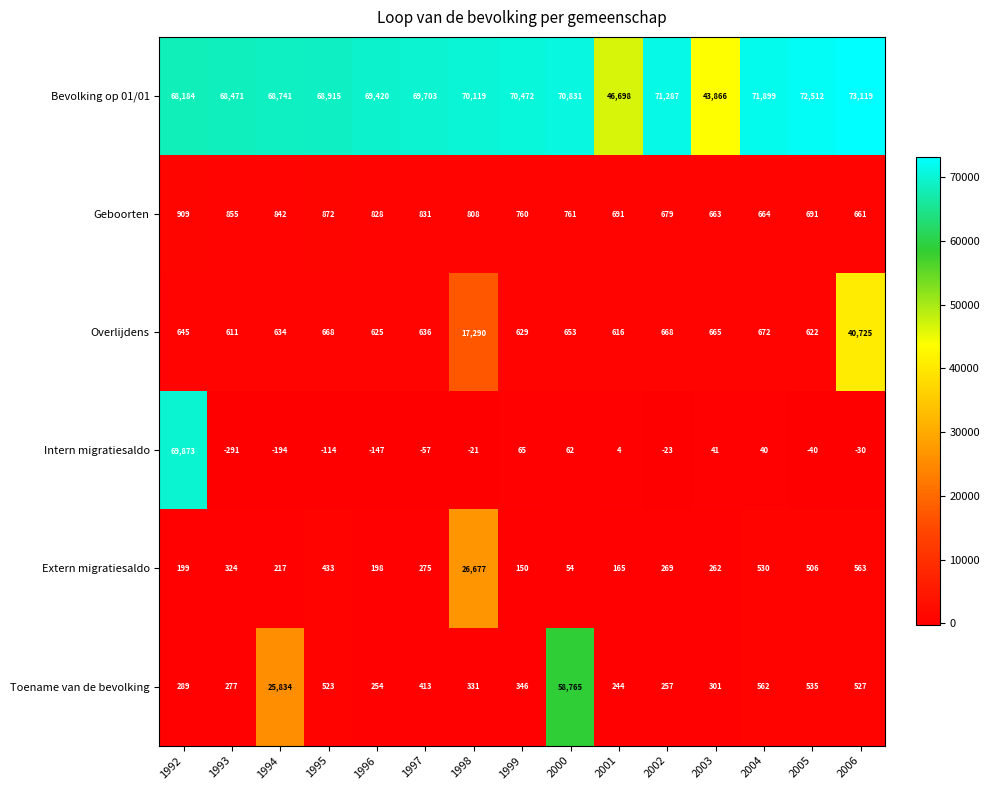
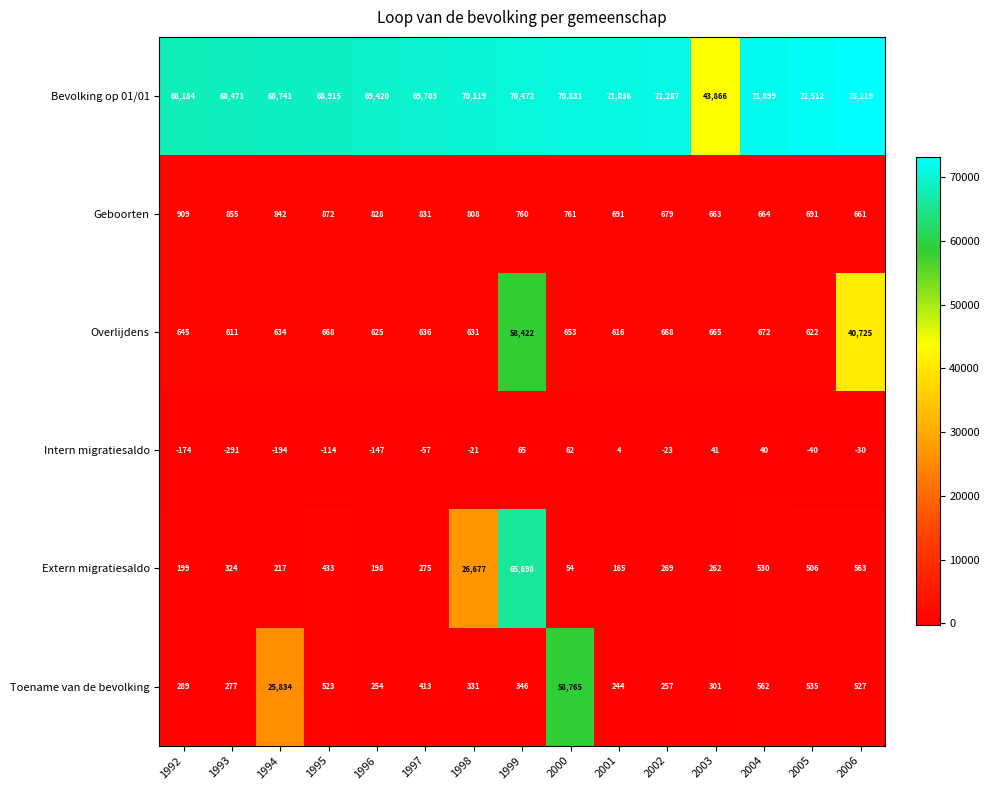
Bevolking op 01/01, 2001: 46,698 -> 71,036
Overlijdens, 1998: 17,290 -> 631
Overlijdens, 1999: 629 -> 58,422
Intern migratiesaldo, 1992: 69,873 -> -174
Extern migratiesaldo, 1999: 150 -> 65,698
